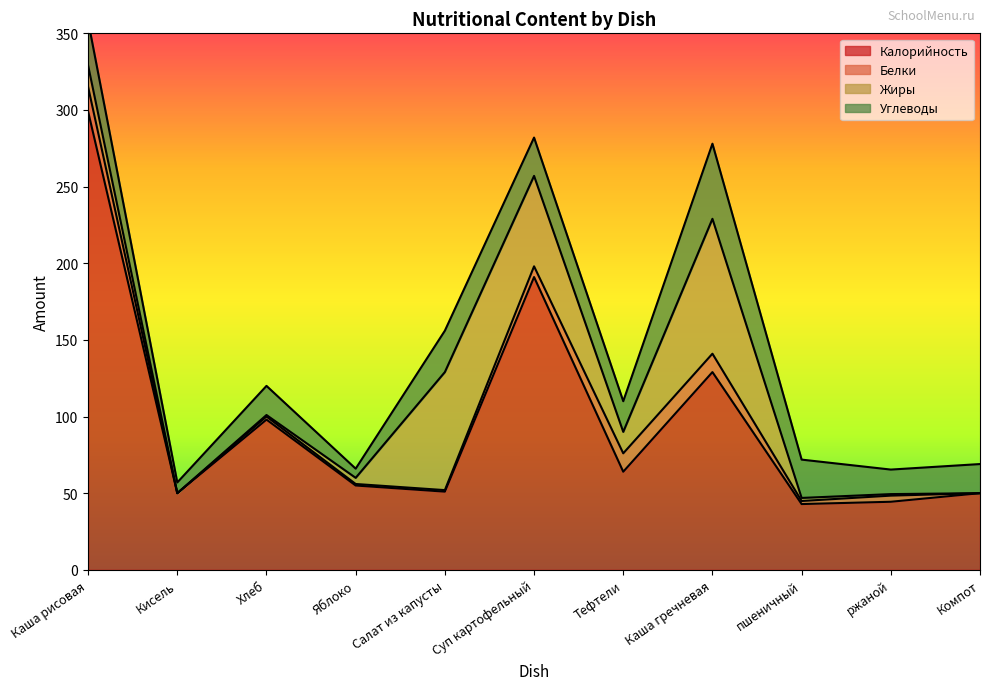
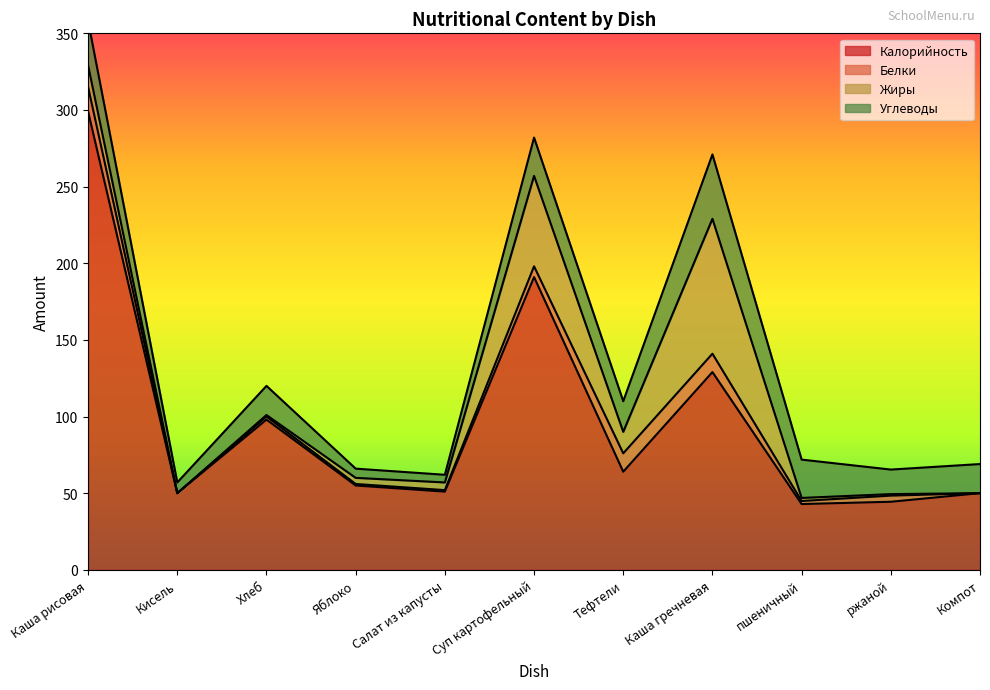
Жиры, Салат из капусты: 77 -> 5
Углеводы, Салат из капусты: 27 -> 5
Углеводы, Каша гречневая: 49 -> 42
